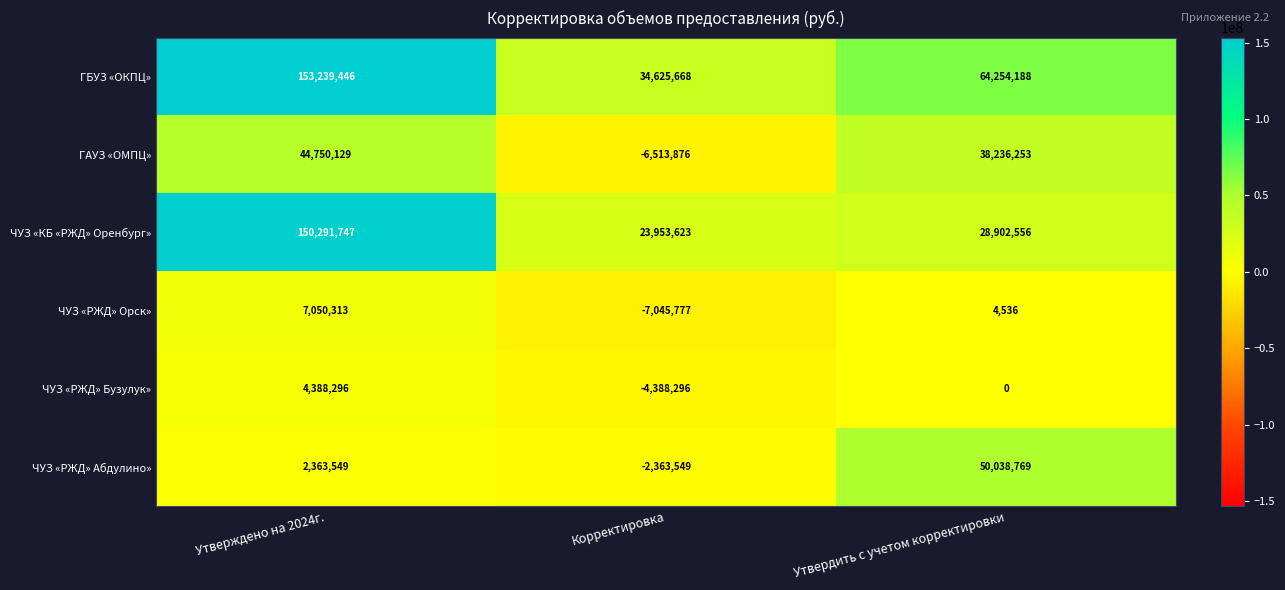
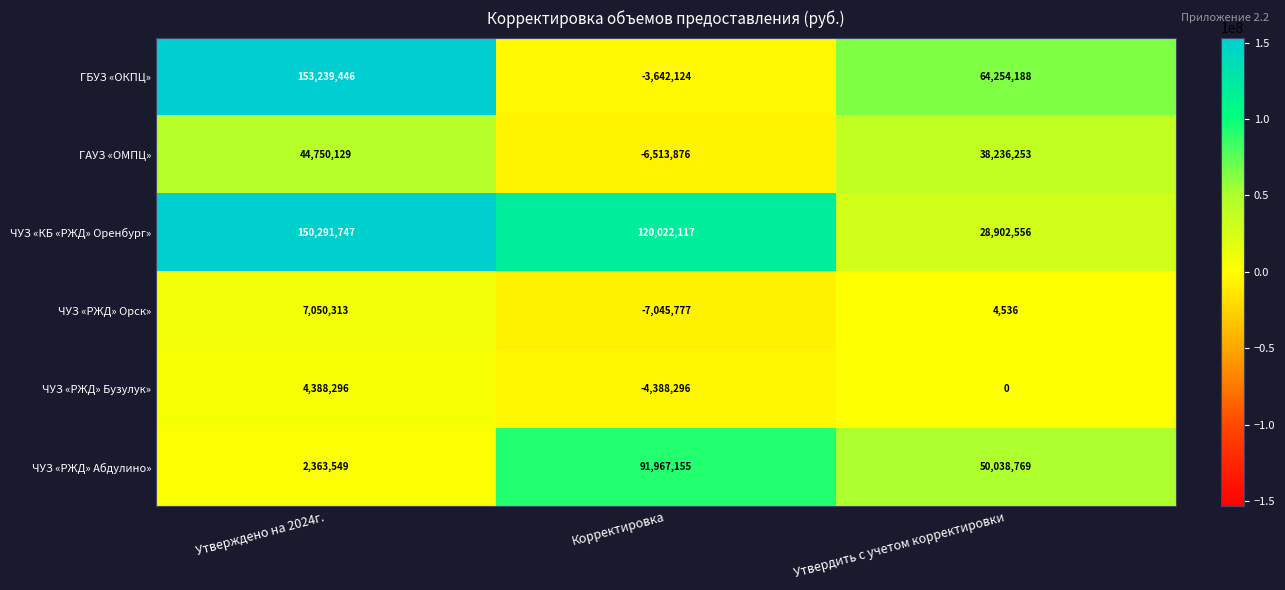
ГБУЗ «ОКПЦ», Корректировка: 34,625,668 -> -3,642,124
ЧУЗ «КБ «РЖД» Оренбург», Корректировка: 23,953,623 -> 120,022,117
ЧУЗ «РЖД» Абдулино», Корректировка: -2,363,549 -> 91,967,155
